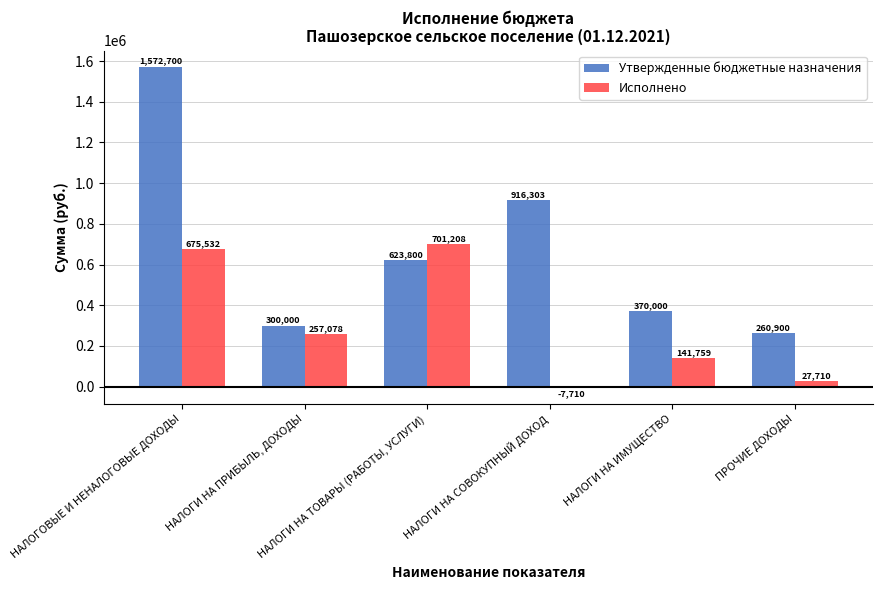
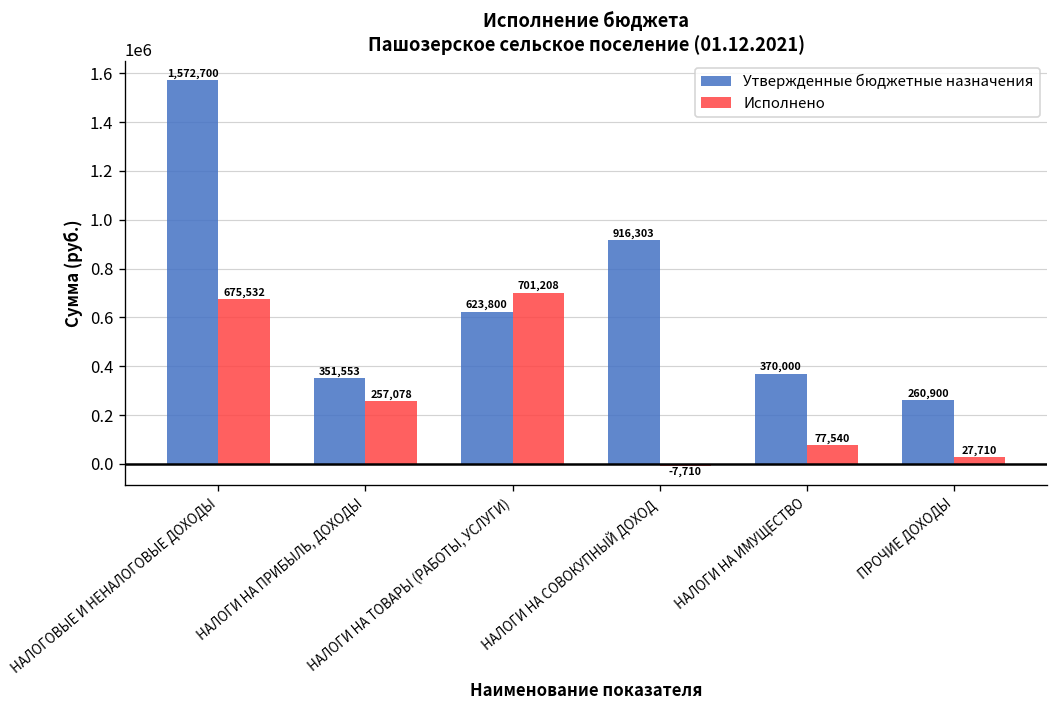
Утвержденные бюджетные назначения, НАЛОГИ НА ПРИБЫЛЬ, ДОХОДЫ: 300,000 -> 351,553
Исполнено, НАЛОГИ НА ИМУЩЕСТВО: 141,759 -> 77,540
